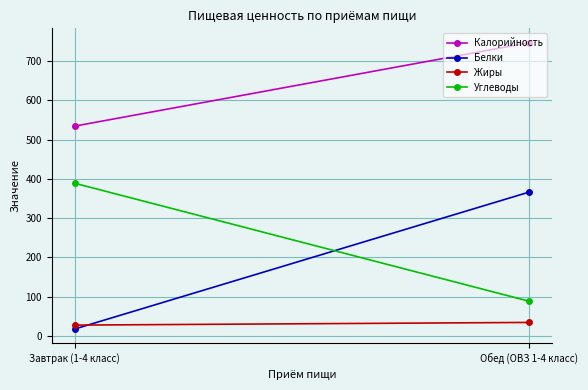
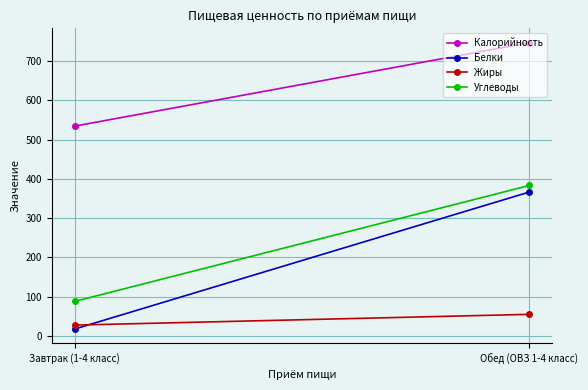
Углеводы, Завтрак (1-4 класс): 390 -> 90
Жиры, Обед (ОВЗ 1-4 класс): 30 -> 60
Углеводы, Обед (ОВЗ 1-4 класс): 90 -> 380
